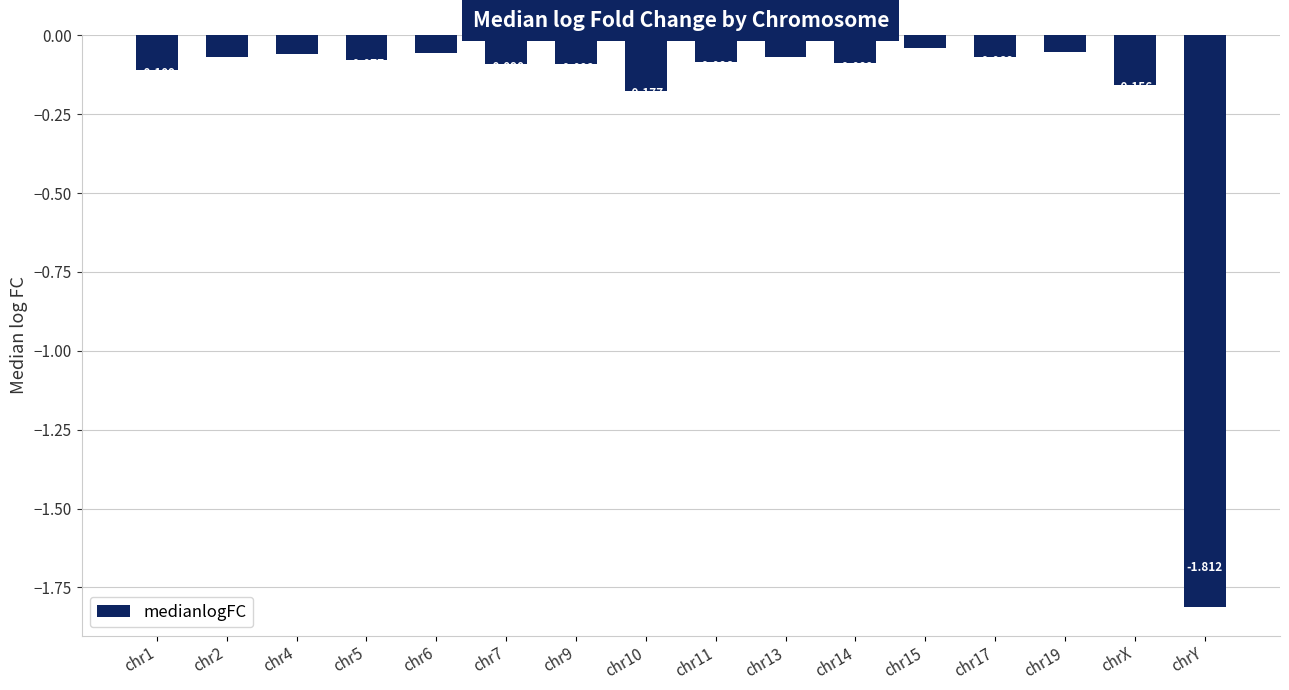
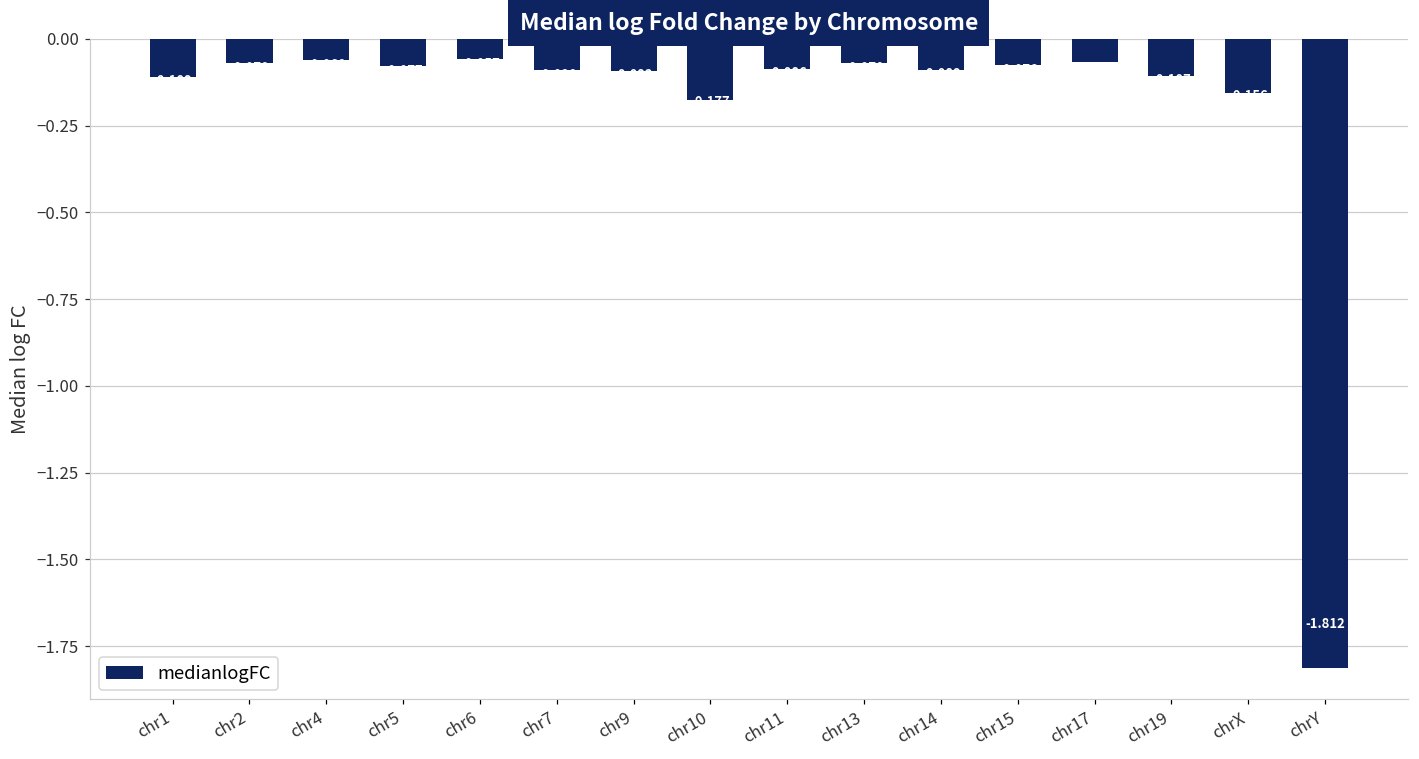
chr15: -0.04 -> -0.08
chr19: -0.05 -> -0.11
